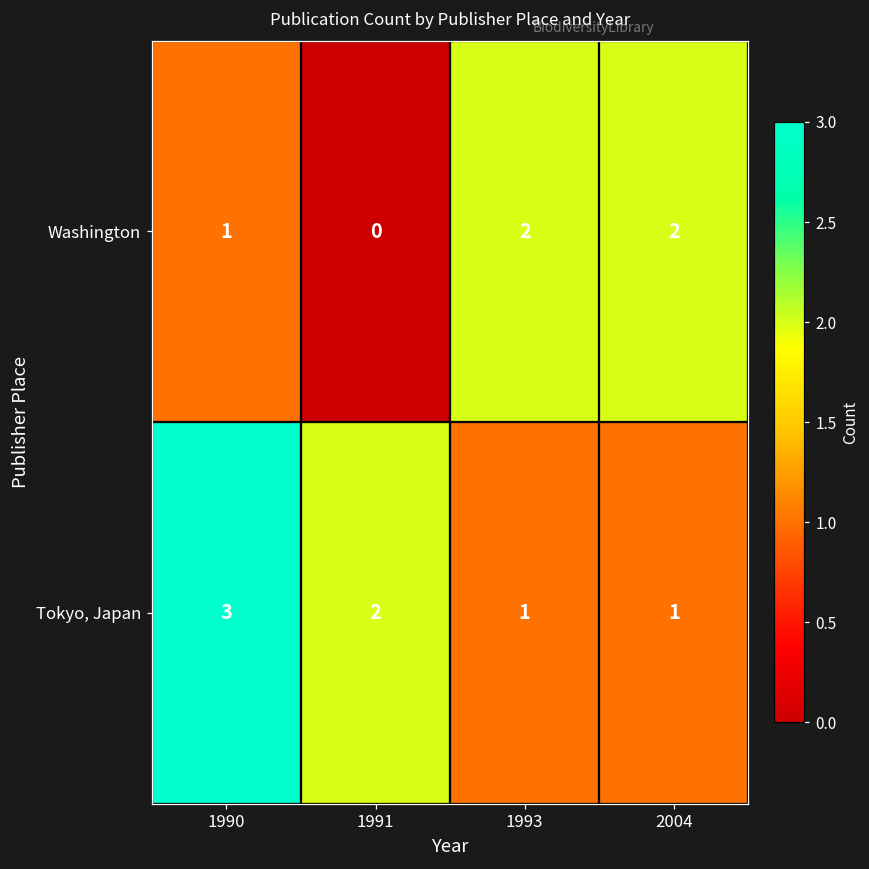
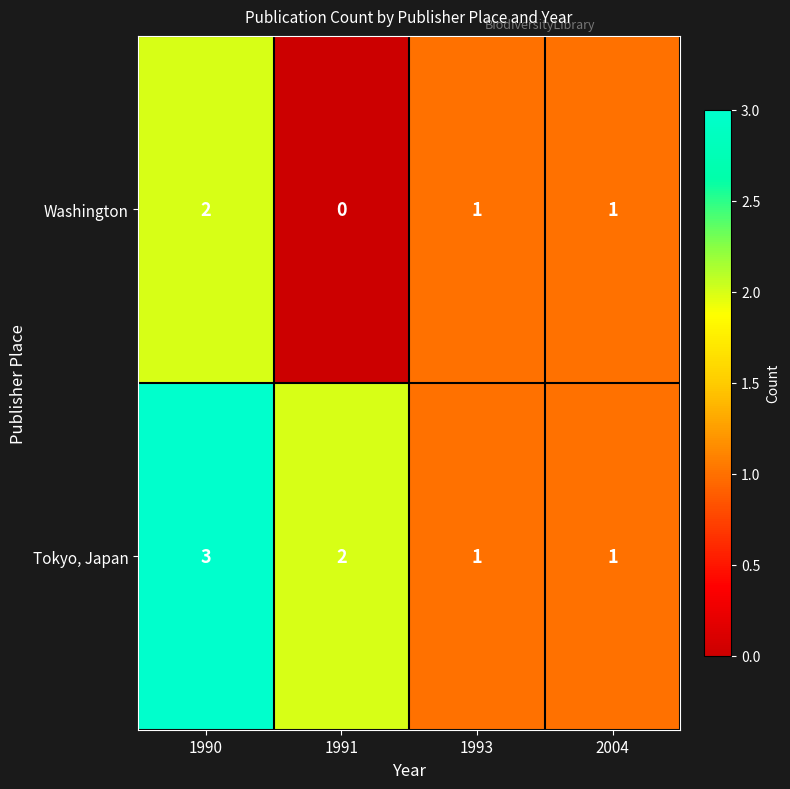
Washington, 1990: 1 -> 2
Washington, 1993: 2 -> 1
Washington, 2004: 2 -> 1
